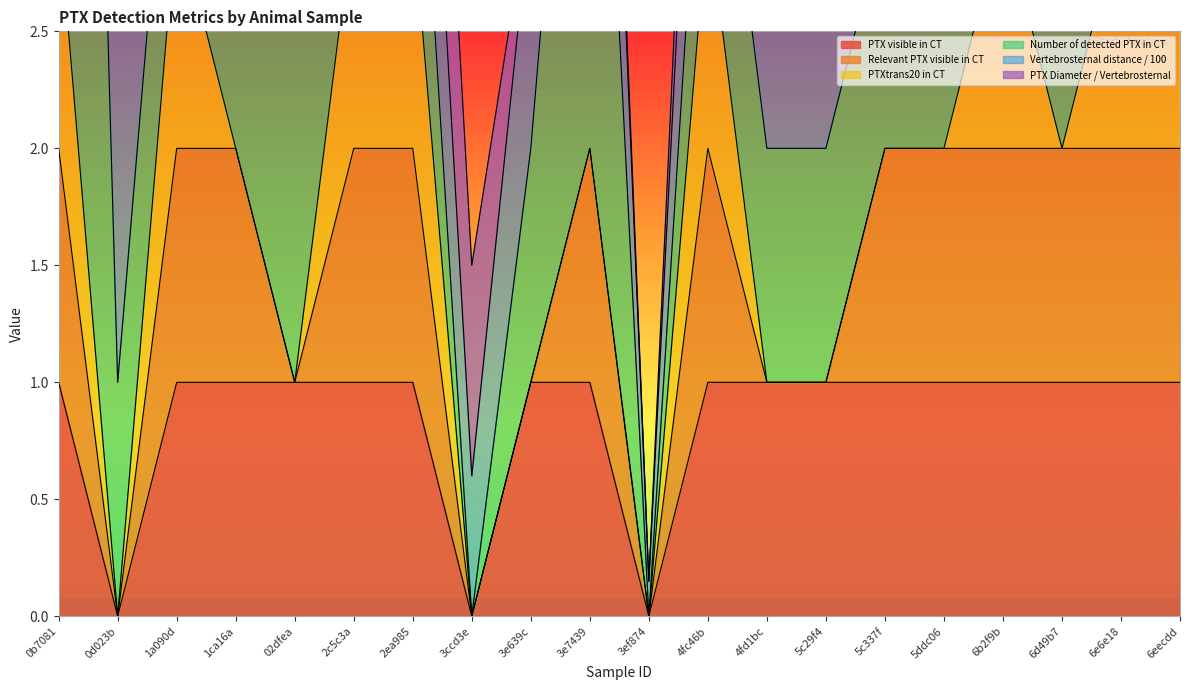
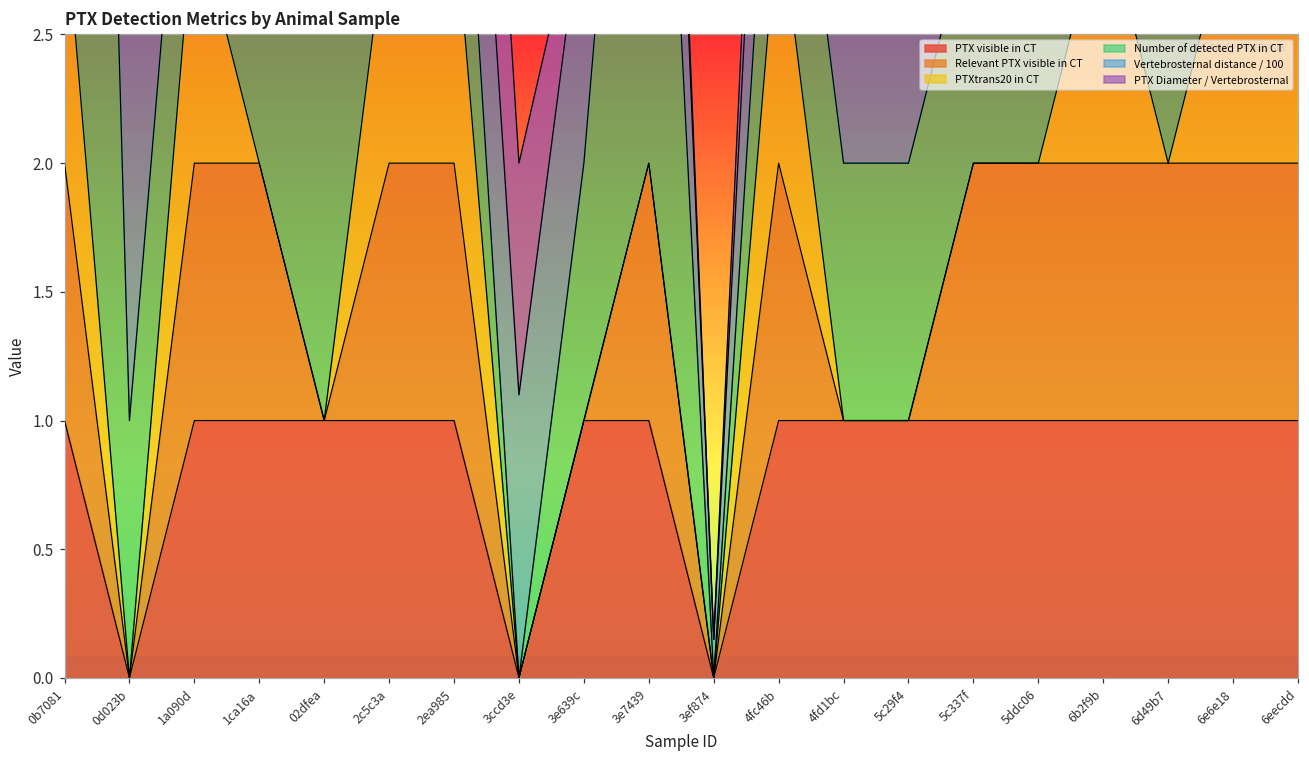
Vertebrosternal distance / 100, 3ccd3e: 0.6 -> 1.1
